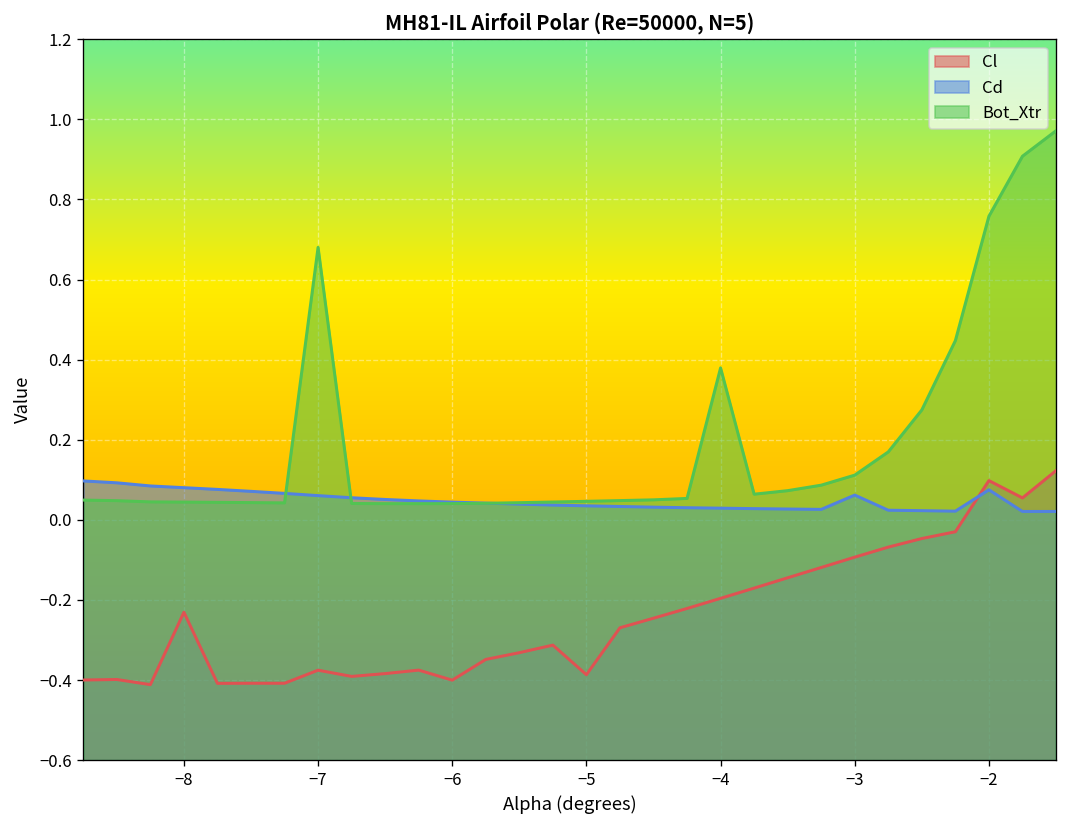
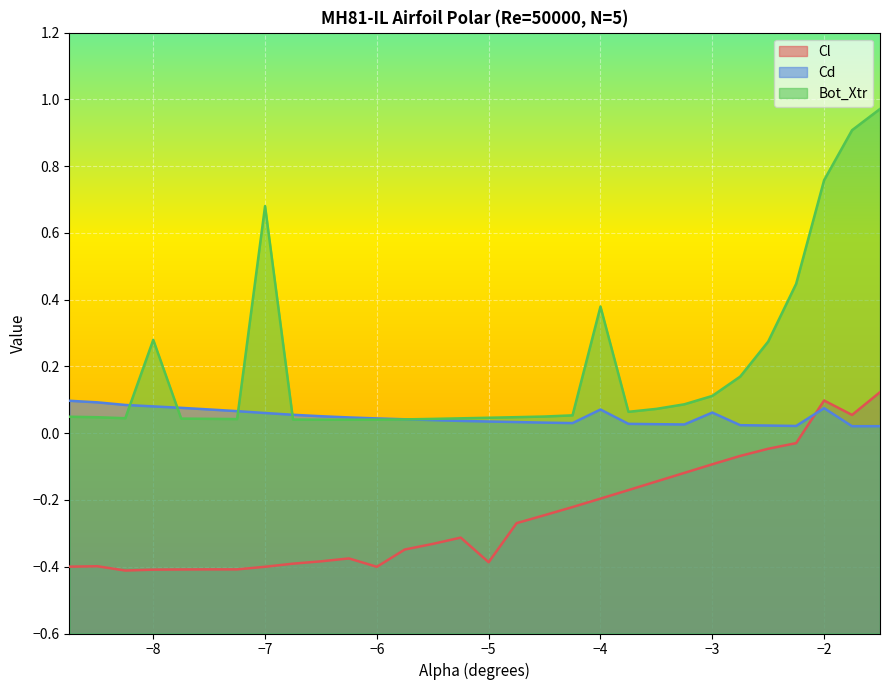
Cl, −8: -0.23 -> -0.41
Bot_Xtr, −8: 0.04 -> 0.28
Cl, −7: -0.38 -> -0.40
Cd, −4: 0.03 -> 0.07
